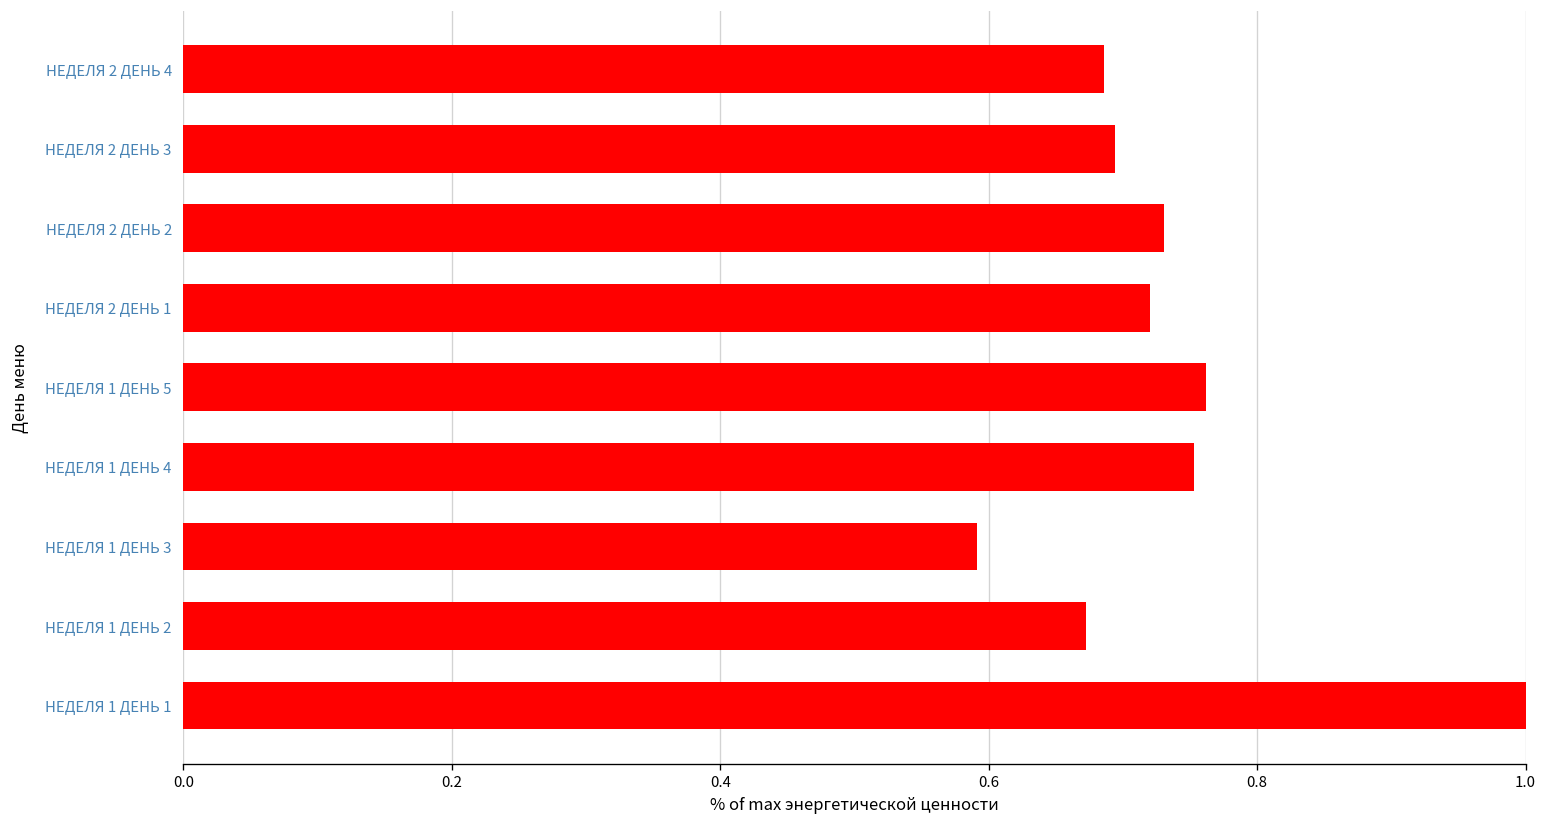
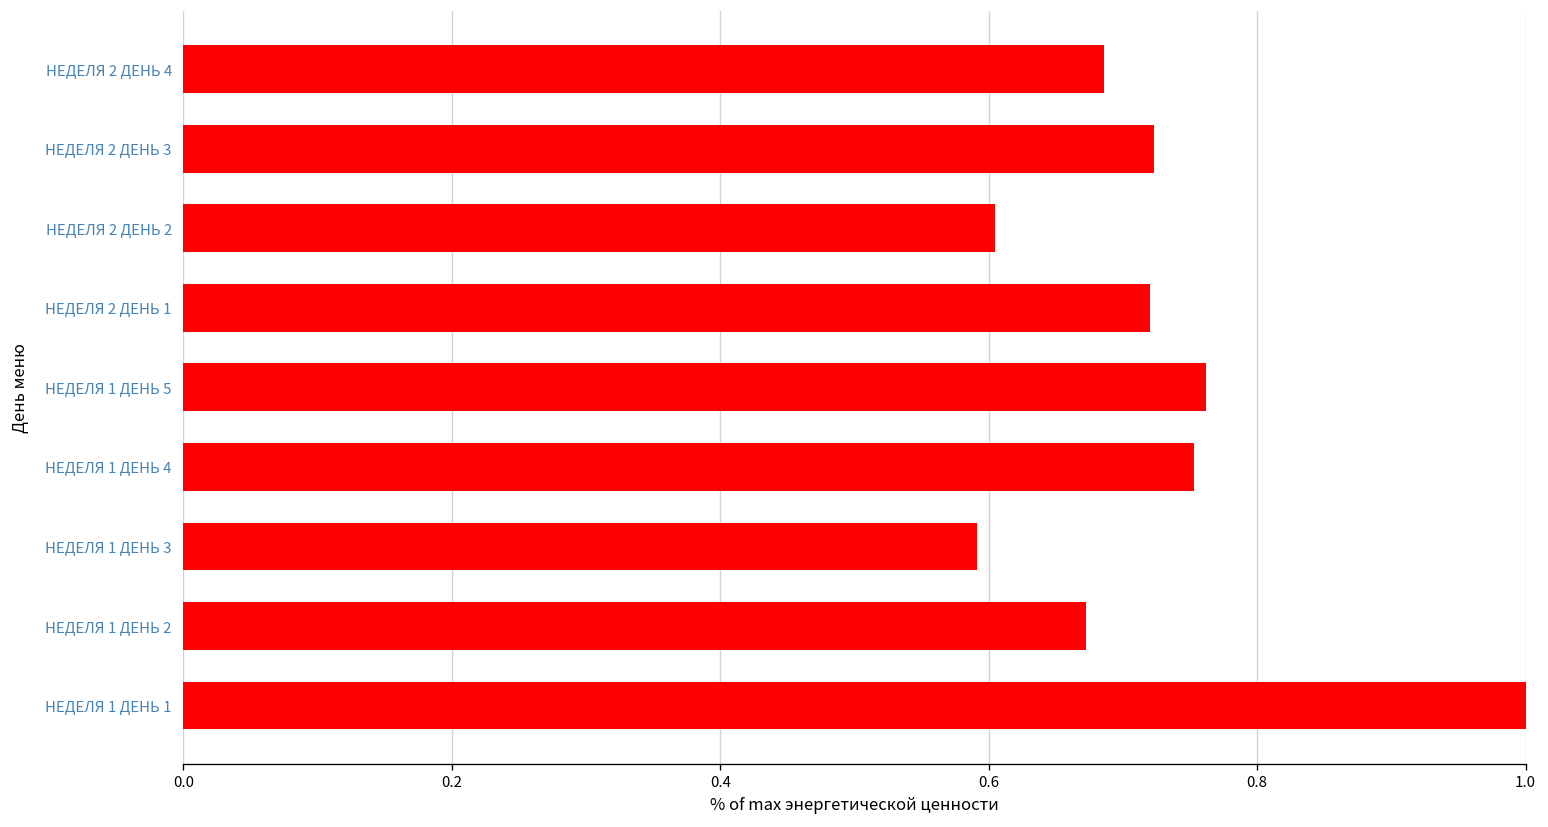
НЕДЕЛЯ 2 ДЕНЬ 3: 0.694 -> 0.723
НЕДЕЛЯ 2 ДЕНЬ 2: 0.731 -> 0.605
